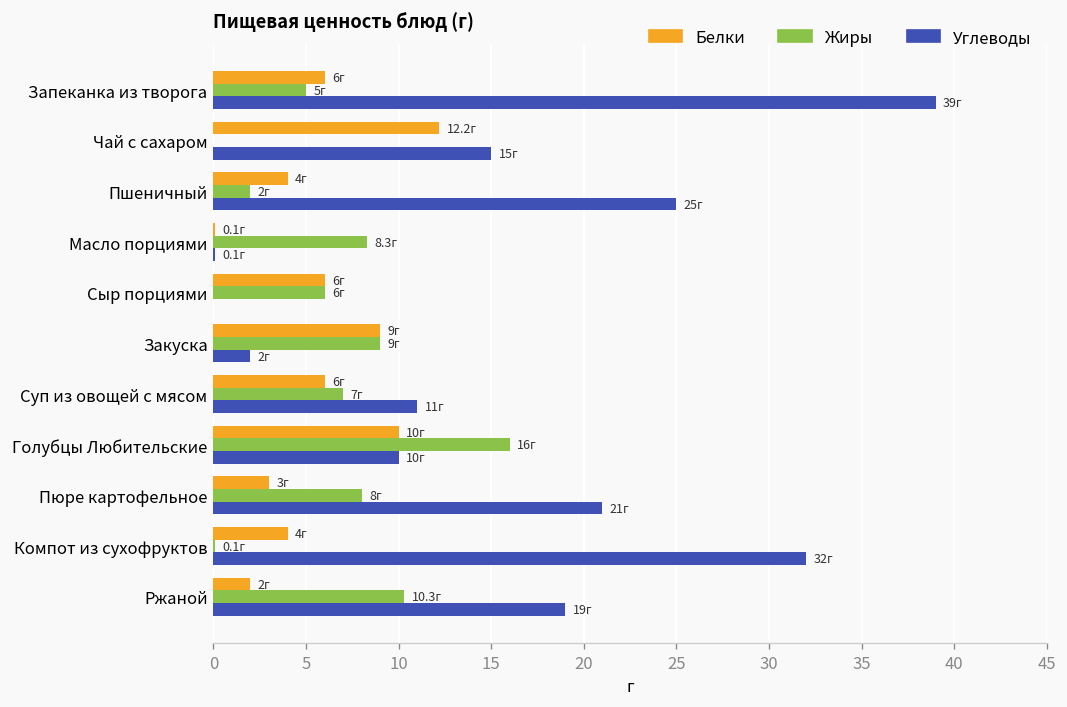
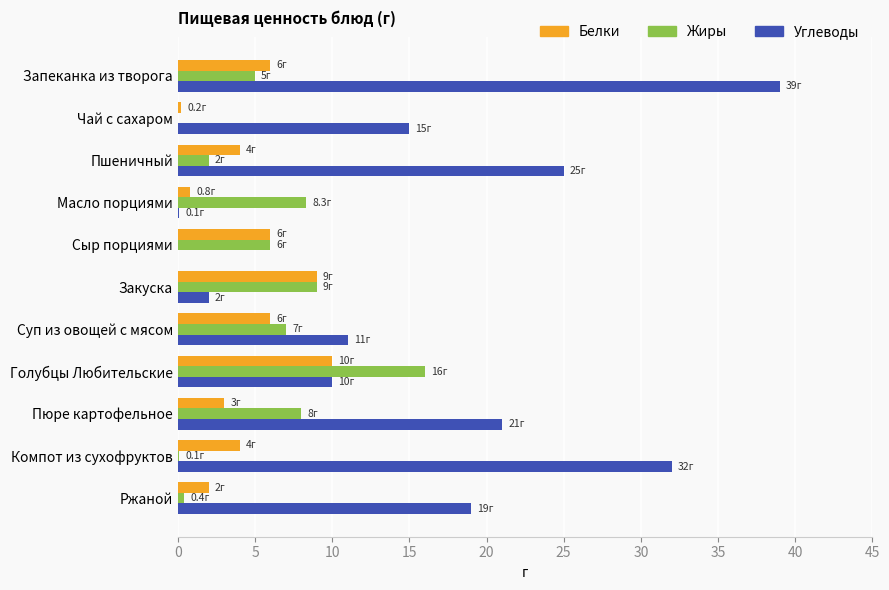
Белки, Чай с сахаром: 12.2г -> 0.2г
Белки, Масло порциями: 0.1г -> 0.8г
Жиры, Ржаной: 10.3г -> 0.4г
